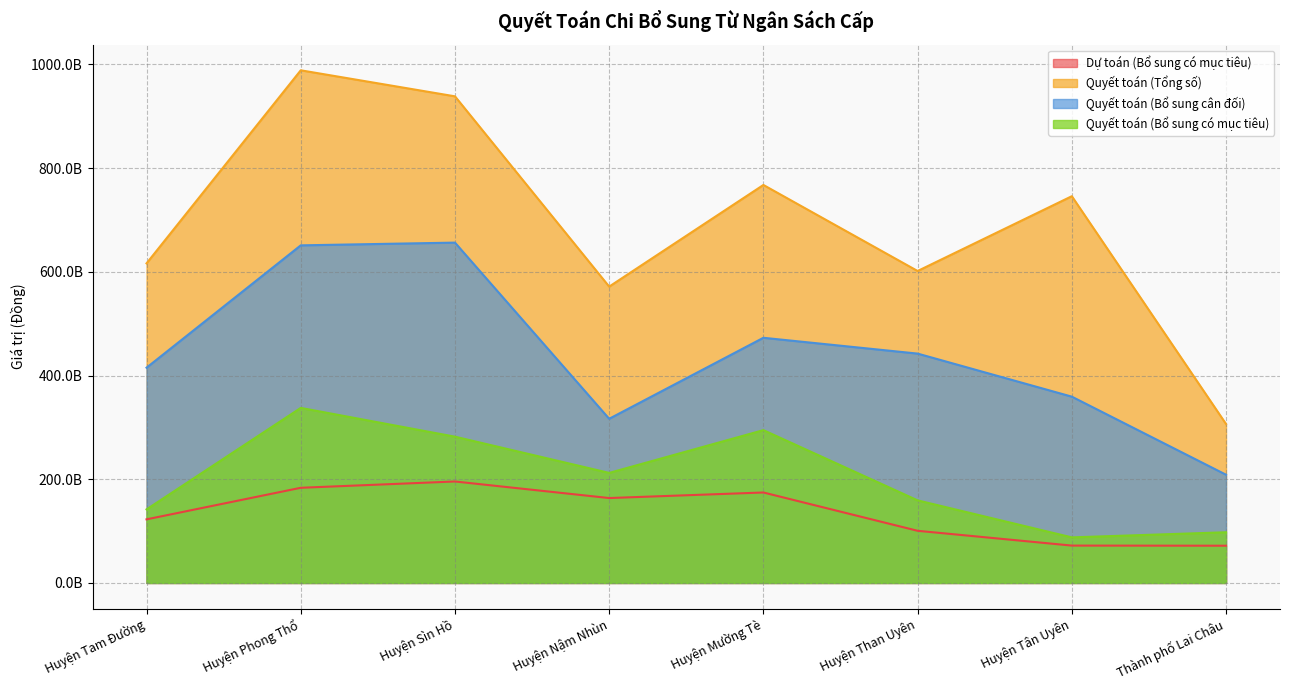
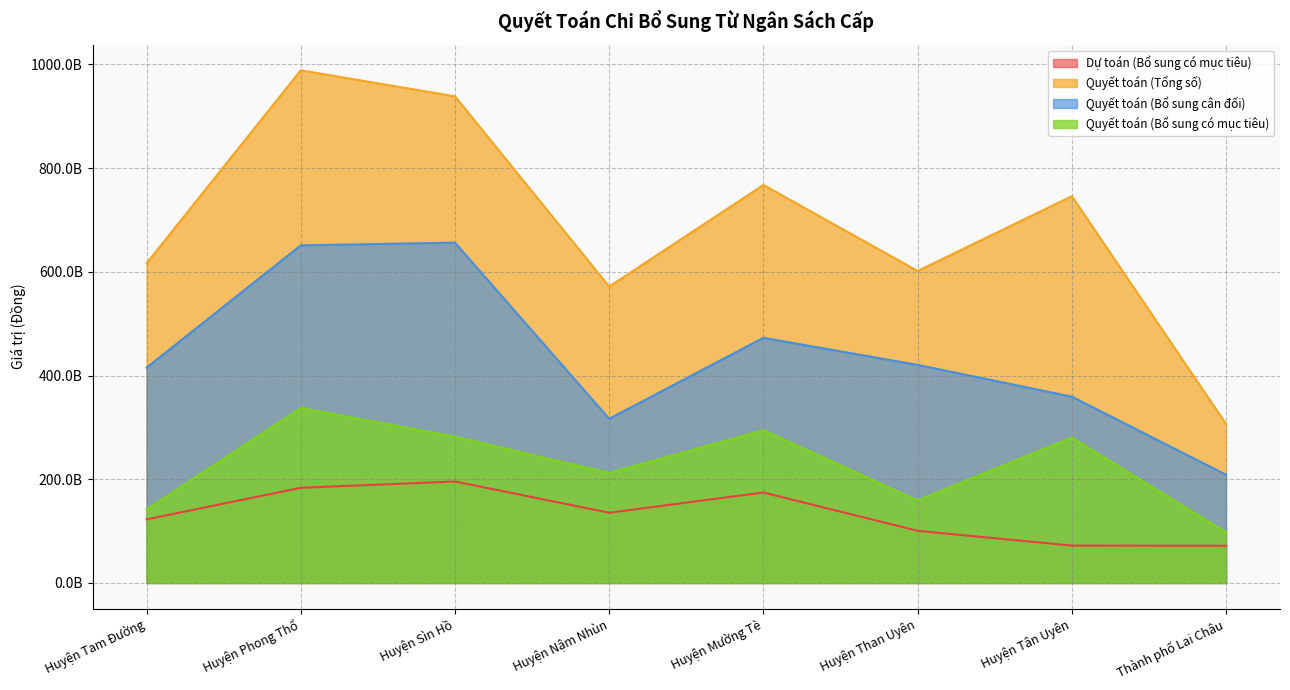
Dự toán (Bổ sung có mục tiêu), Huyện Nậm Nhùn: 160000000000 -> 140000000000
Quyết toán (Bổ sung cân đối), Huyện Than Uyên: 440000000000 -> 420000000000
Quyết toán (Bổ sung có mục tiêu), Huyện Tân Uyên: 90000000000 -> 280000000000
